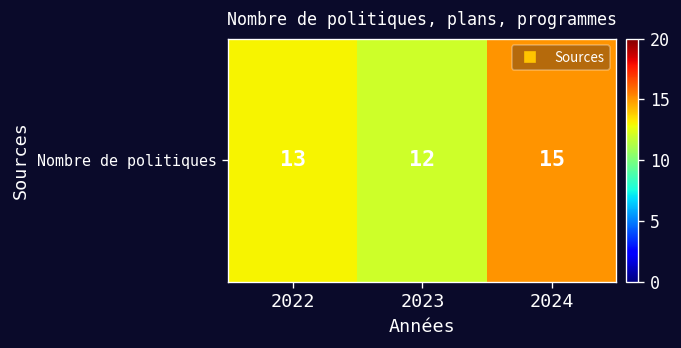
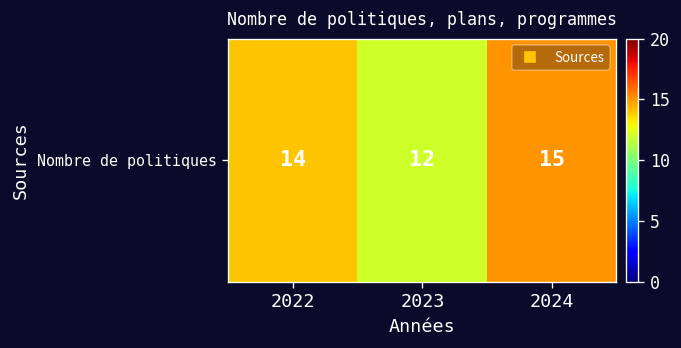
Nombre de politiques, 2022: 13 -> 14
